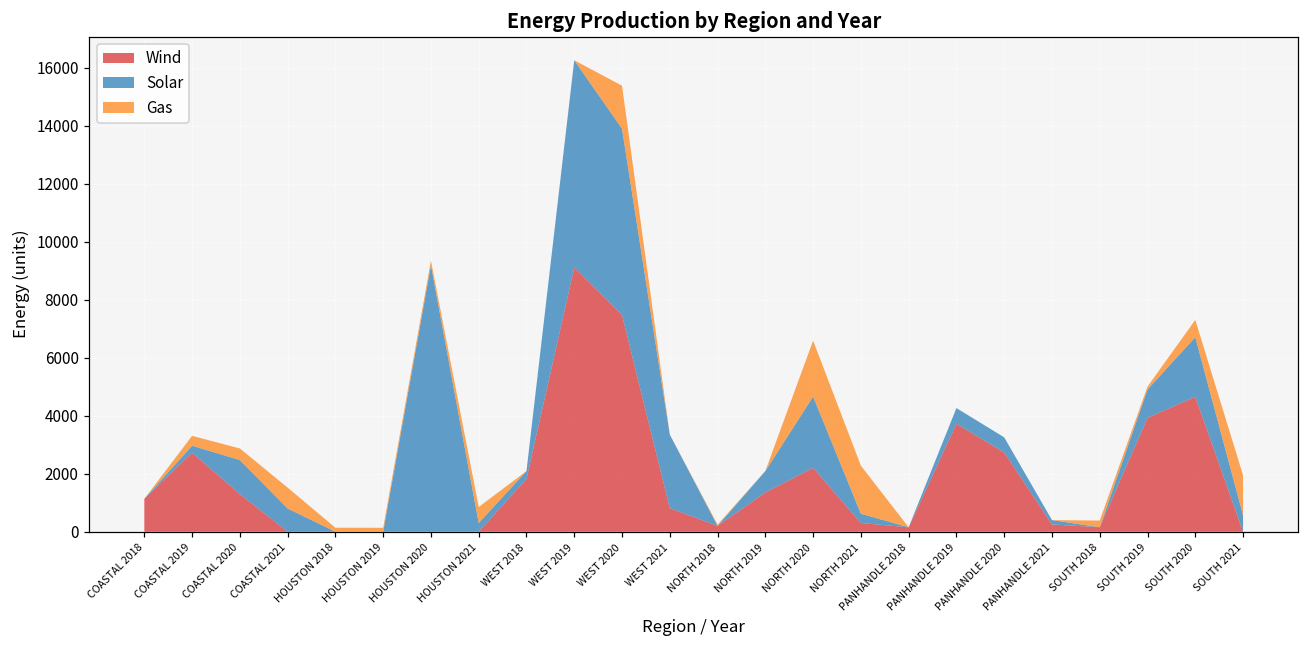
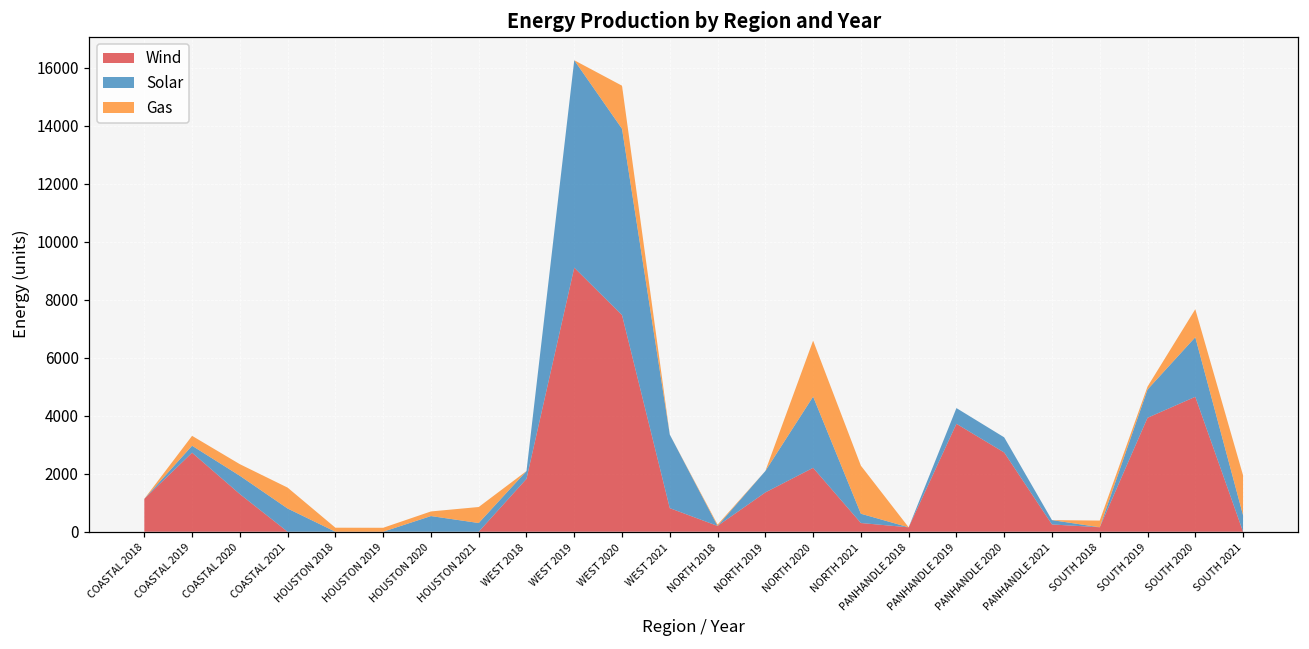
Solar, COASTAL 2020: 1200 -> 600
Solar, HOUSTON 2020: 9200 -> 500
Gas, SOUTH 2020: 600 -> 1000
